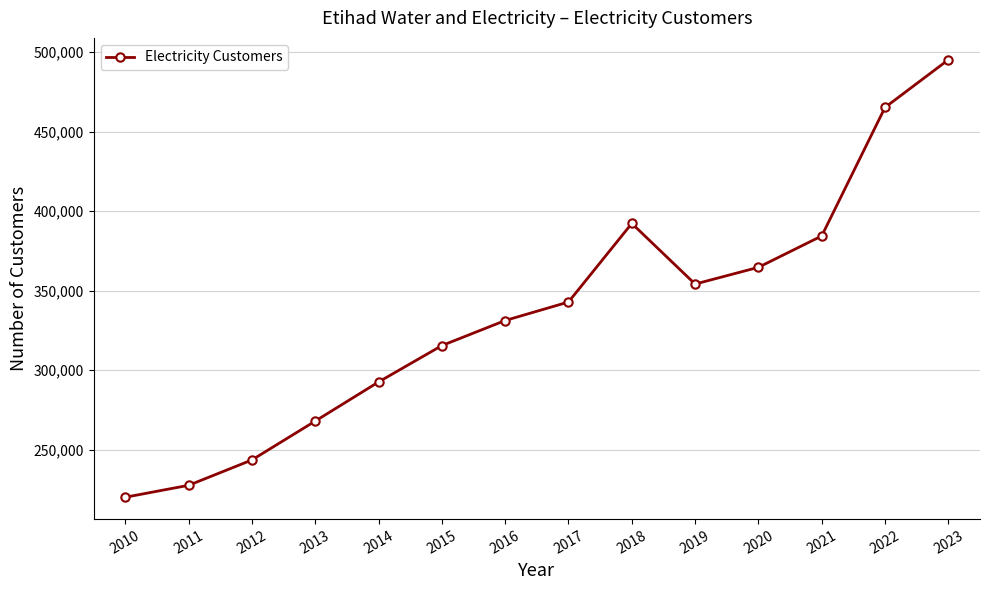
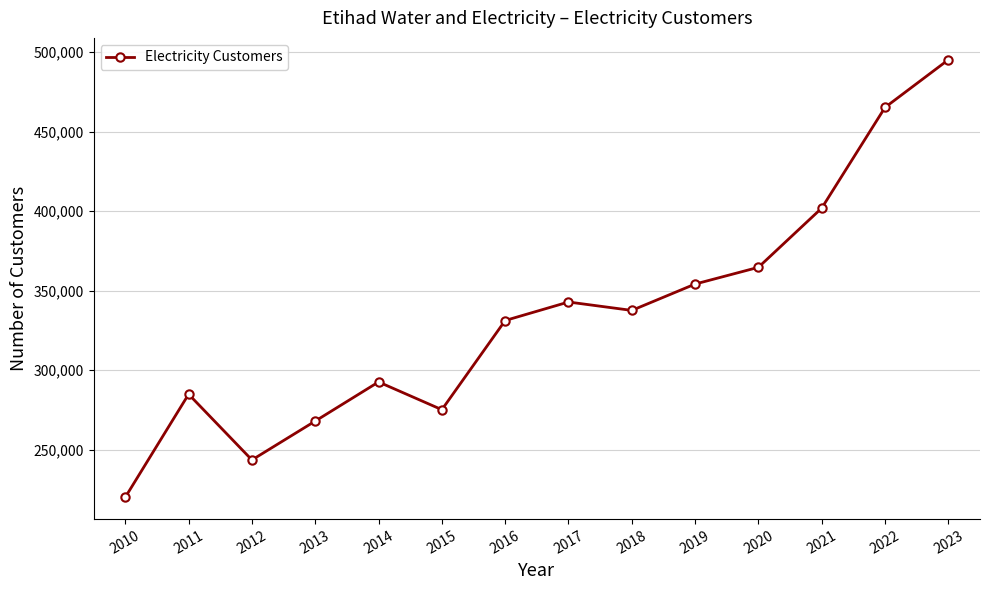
2011: 227,000 -> 285,000
2015: 315,000 -> 275,000
2018: 392,000 -> 338,000
2021: 384,000 -> 402,000
